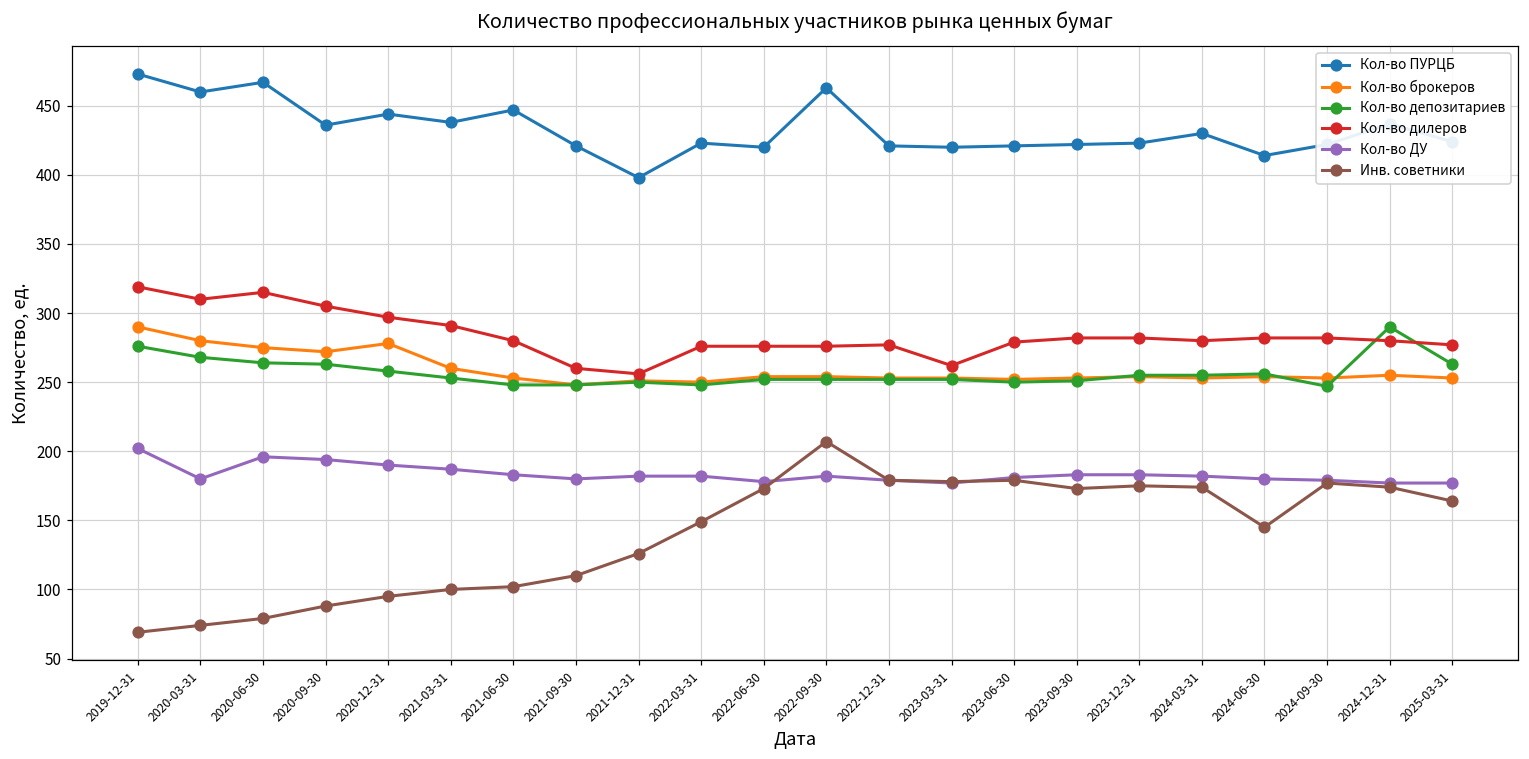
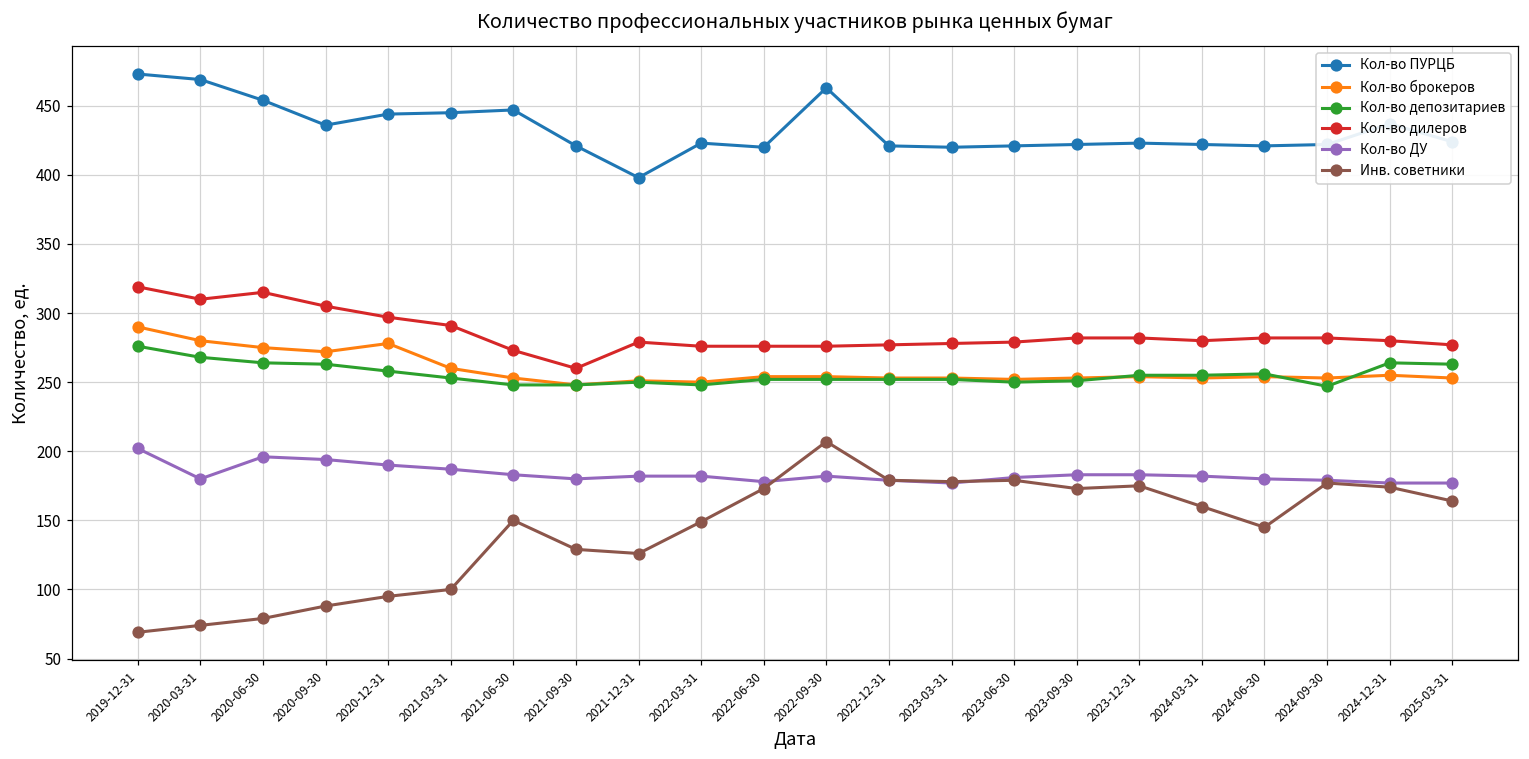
Кол-во ПУРЦБ, 2020-03-31: 460 -> 469
Кол-во ПУРЦБ, 2020-06-30: 467 -> 454
Кол-во ПУРЦБ, 2021-03-31: 438 -> 445
Кол-во дилеров, 2021-06-30: 280 -> 273
Инв. советники, 2021-06-30: 102 -> 150
Инв. советники, 2021-09-30: 110 -> 129
Кол-во дилеров, 2021-12-31: 256 -> 279
Кол-во дилеров, 2023-03-31: 262 -> 278
Кол-во ПУРЦБ, 2024-03-31: 430 -> 422
Инв. советники, 2024-03-31: 174 -> 160
Кол-во ПУРЦБ, 2024-06-30: 414 -> 421
Кол-во депозитариев, 2024-12-31: 290 -> 264
